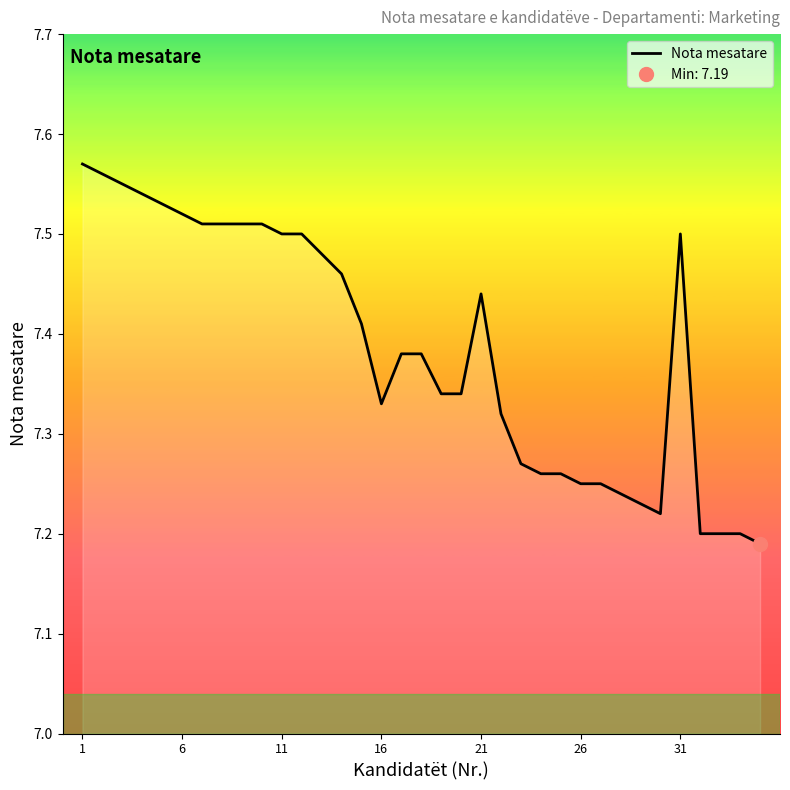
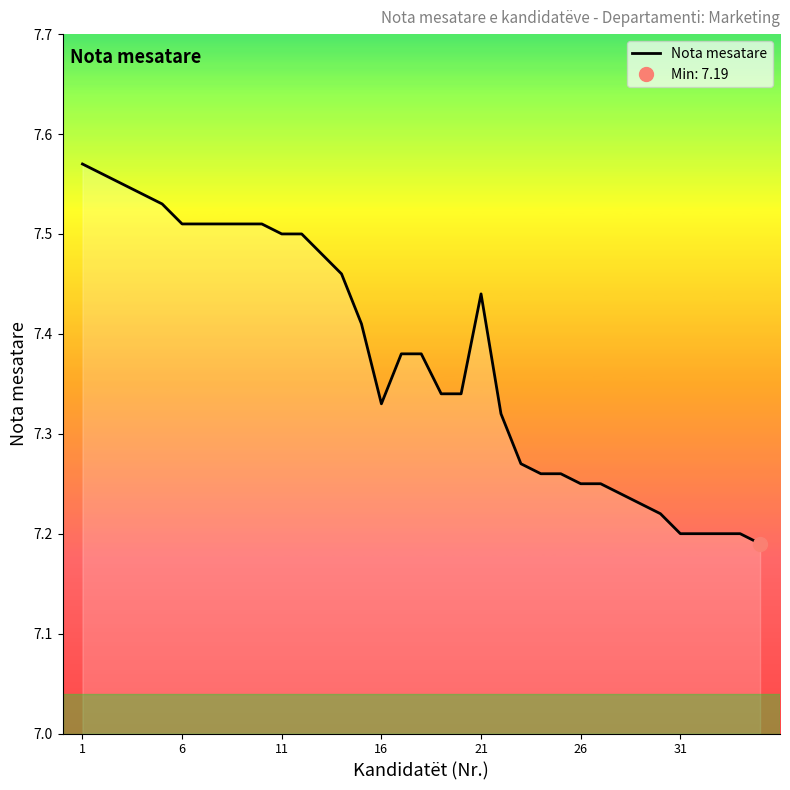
Nota mesatare, 6: 7.52 -> 7.51
Nota mesatare, 31: 7.5 -> 7.2
